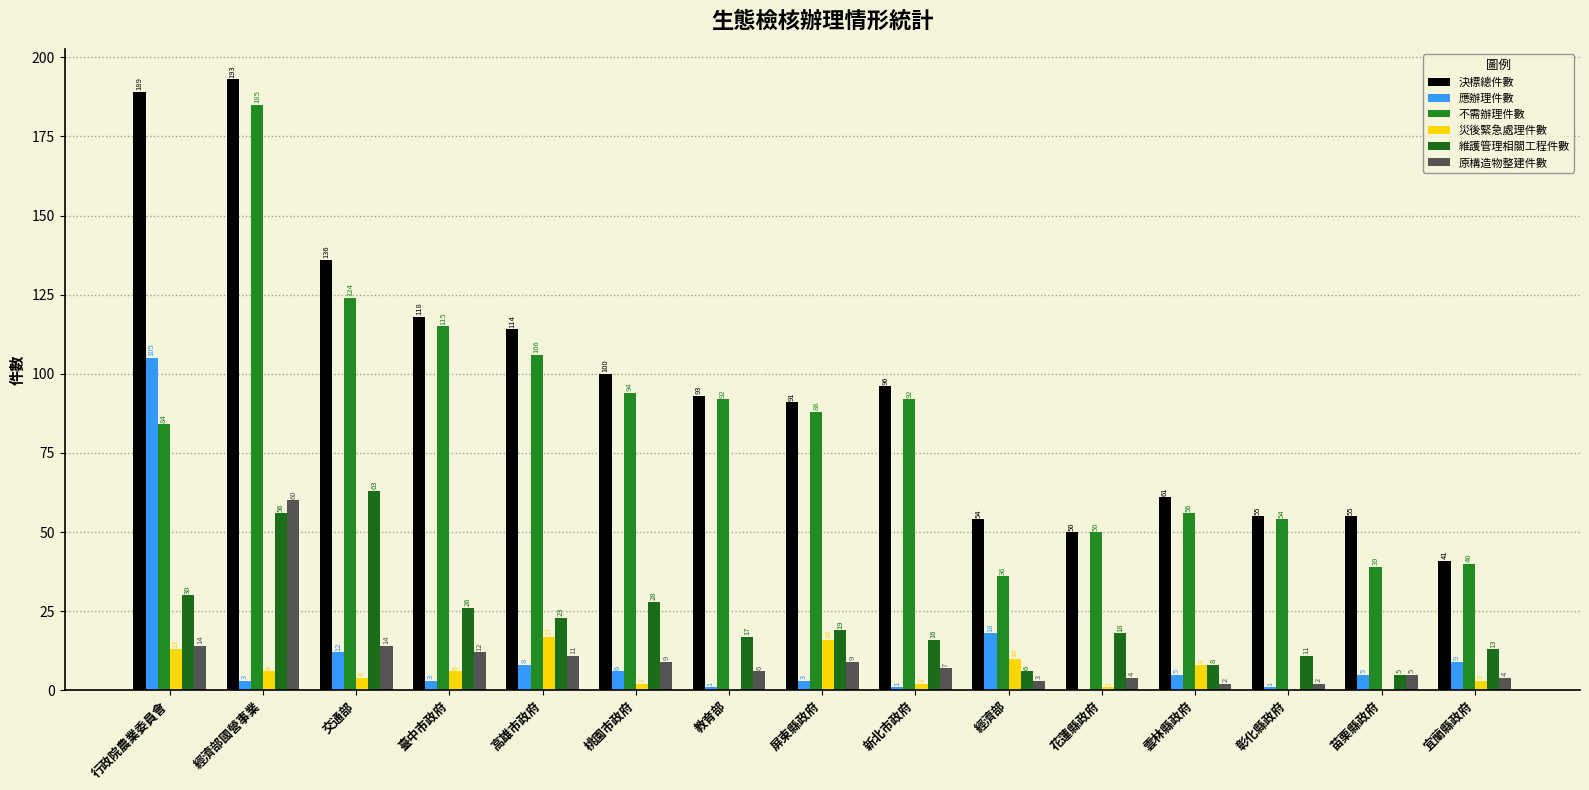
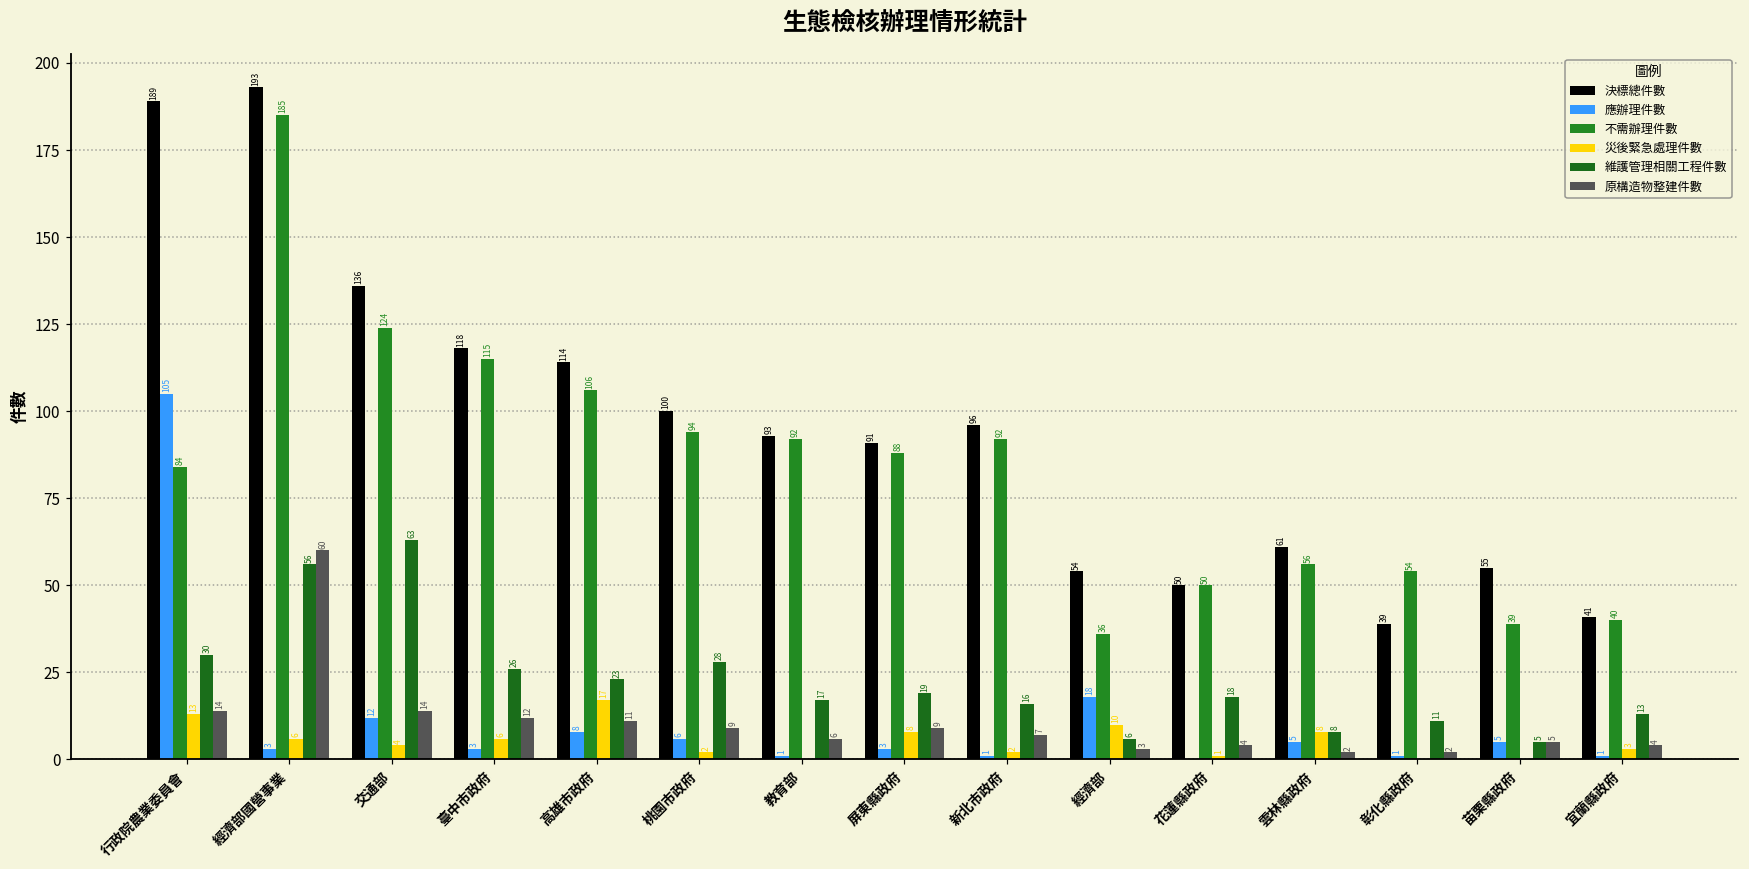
災後緊急處理件數, 屏東縣政府: 16 -> 8
決標總件數, 彰化縣政府: 55 -> 39
應辦理件數, 宜蘭縣政府: 9 -> 1
